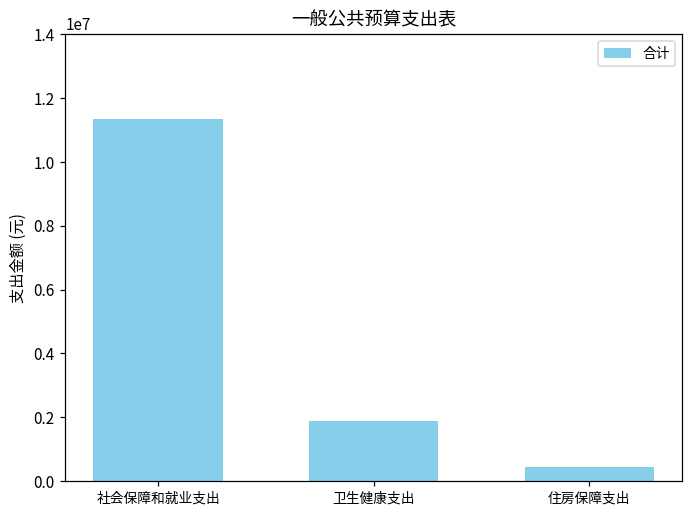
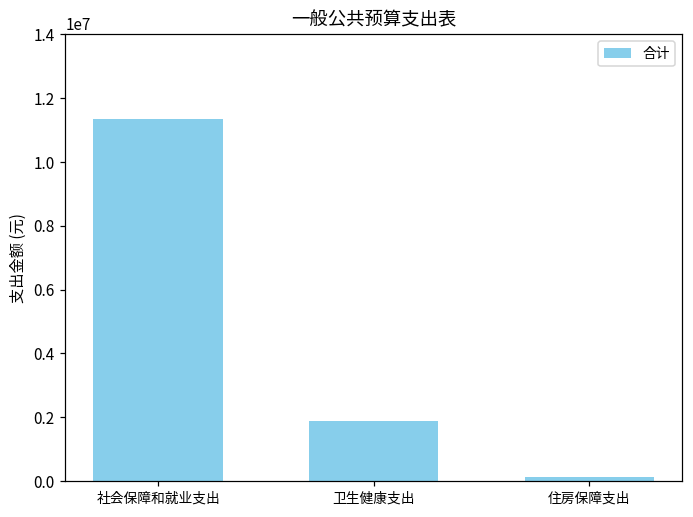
住房保障支出: 400000 -> 100000
